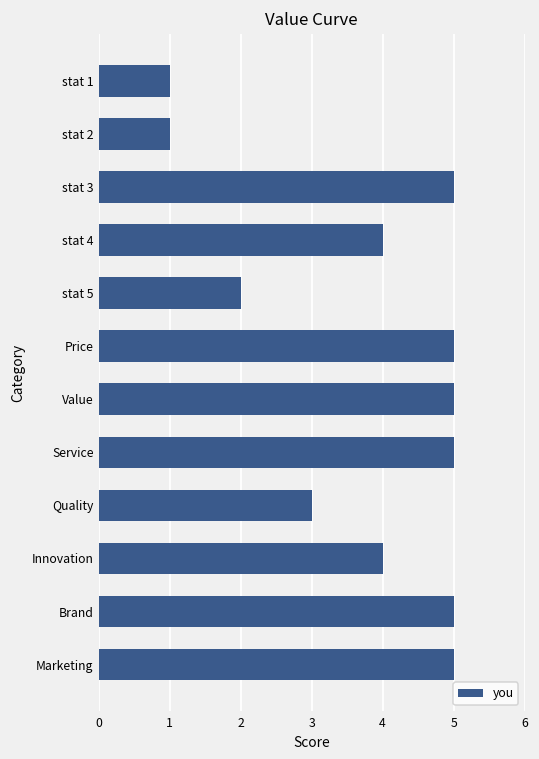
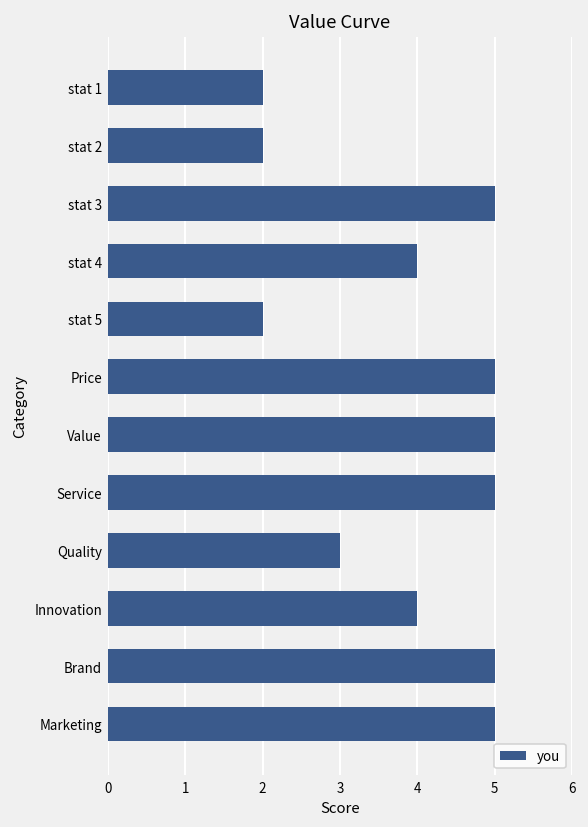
stat 1: 1 -> 2
stat 2: 1 -> 2
